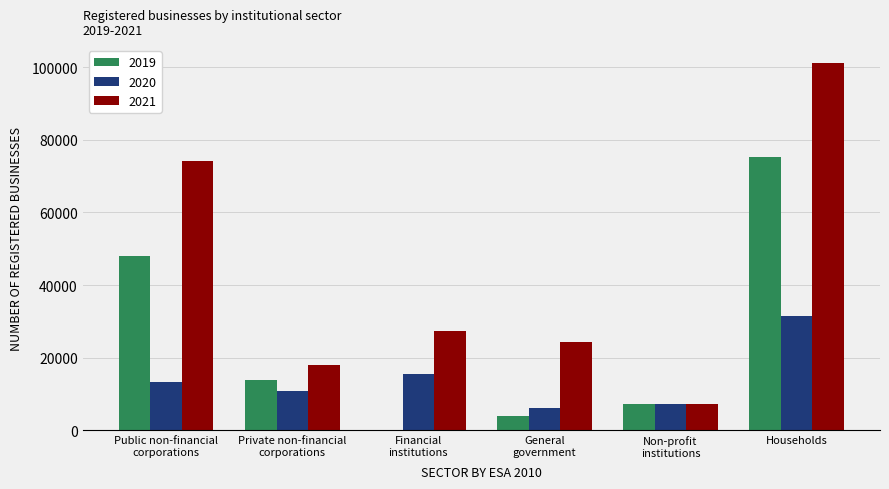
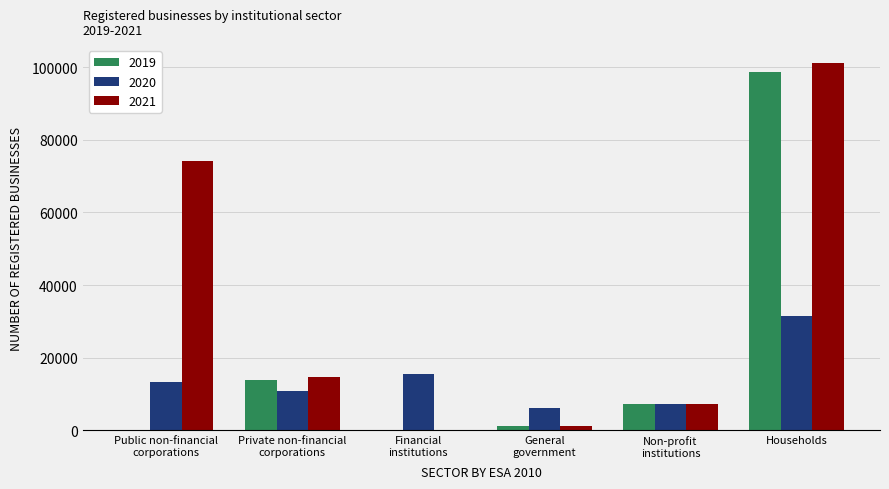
2019, Public non-financial corporations: 48000 -> 0
2021, Private non-financial corporations: 18000 -> 15000
2021, Financial institutions: 27000 -> 0
2019, General government: 4000 -> 1000
2021, General government: 24000 -> 1000
2019, Households: 75000 -> 99000
